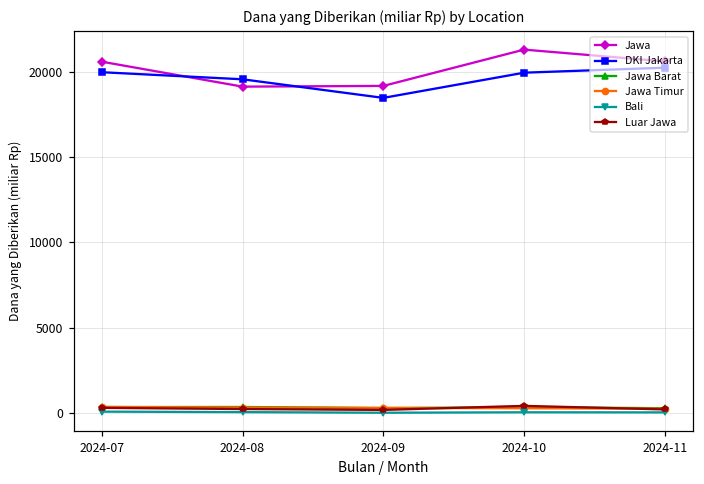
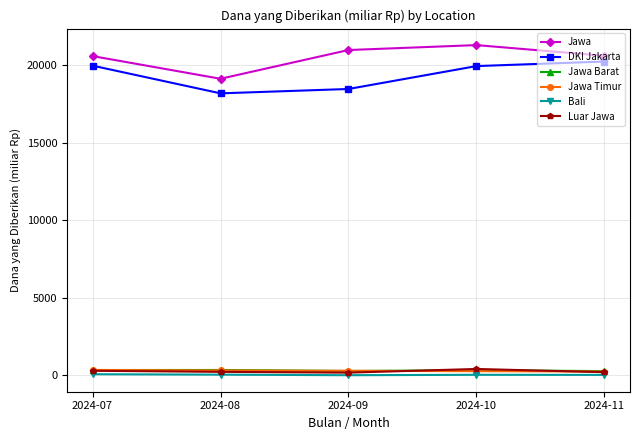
DKI Jakarta, 2024-08: 19600 -> 18200
Jawa, 2024-09: 19200 -> 21000
